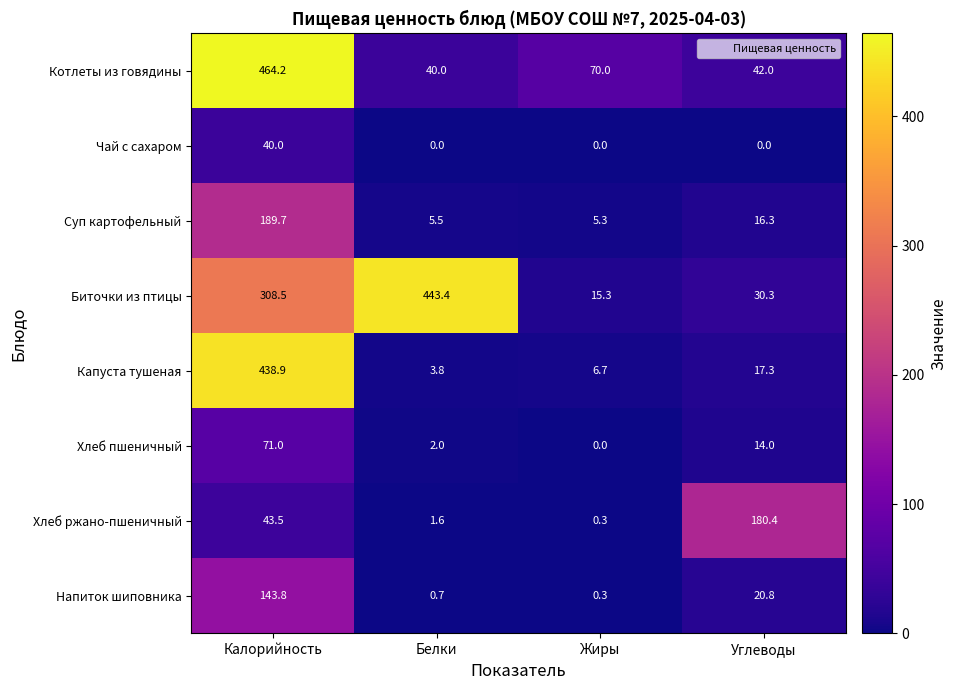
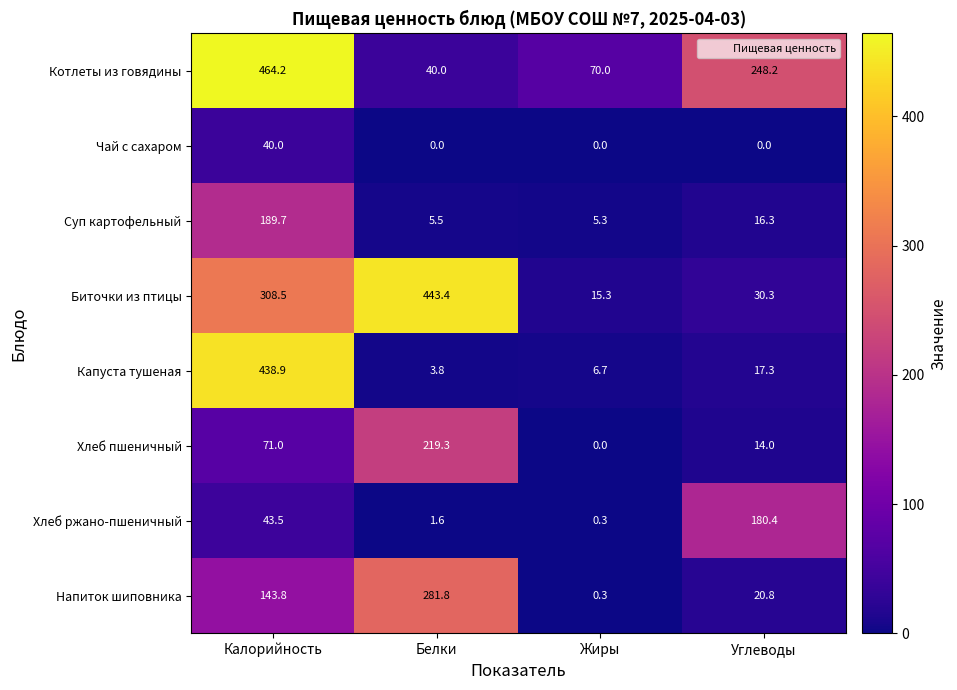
Котлеты из говядины, Углеводы: 42.0 -> 248.2
Хлеб пшеничный, Белки: 2.0 -> 219.3
Напиток шиповника, Белки: 0.7 -> 281.8
